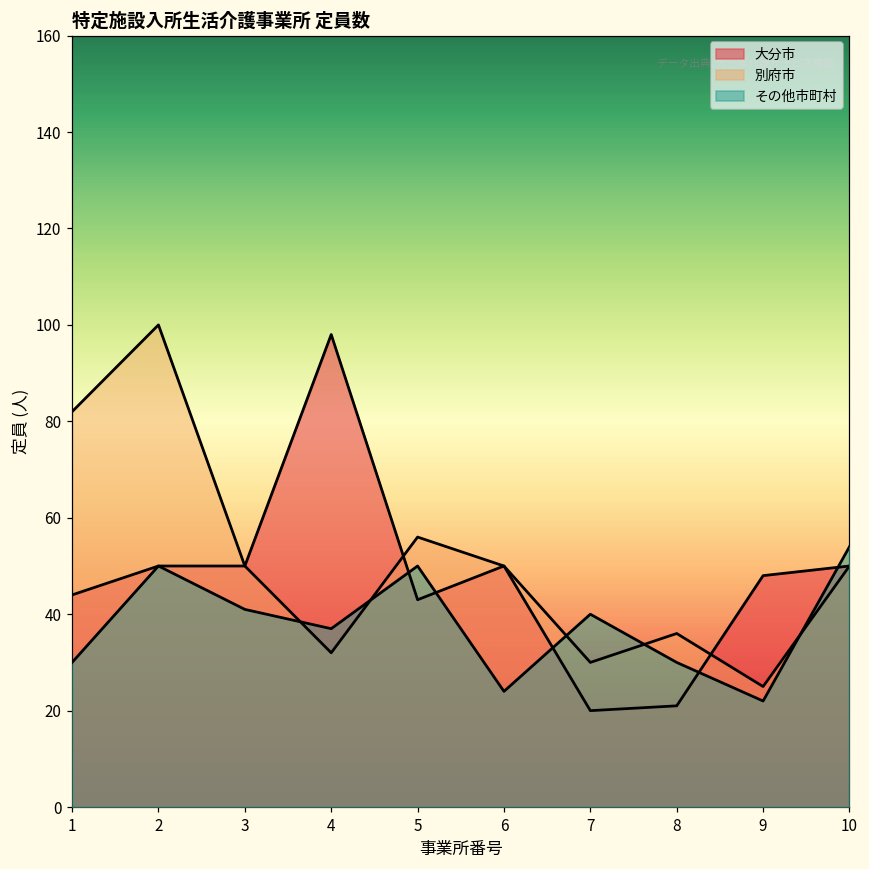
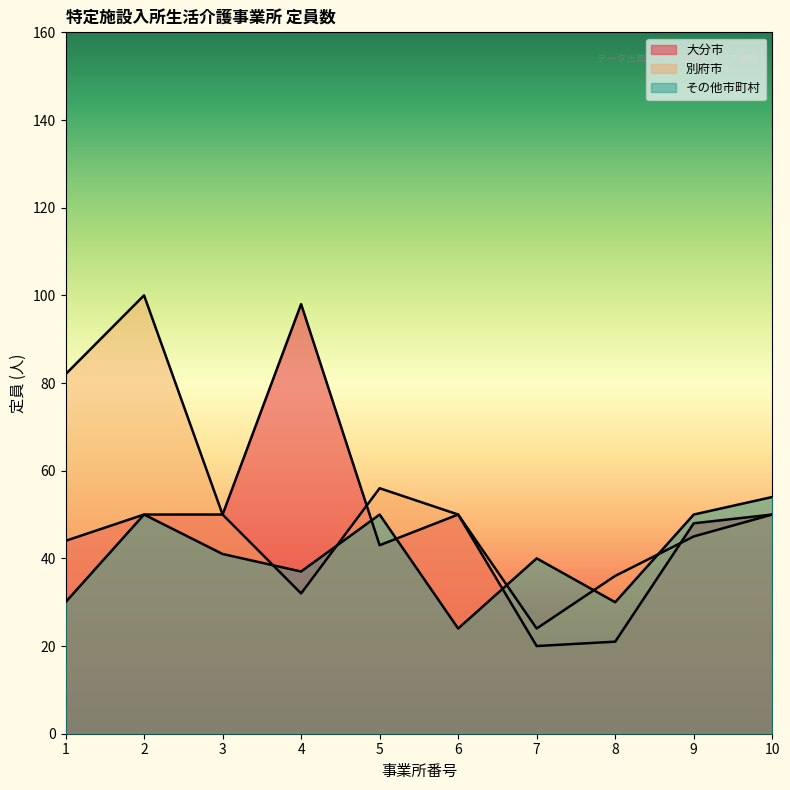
別府市, 7: 30 -> 24
別府市, 9: 25 -> 45
その他市町村, 9: 22 -> 50
